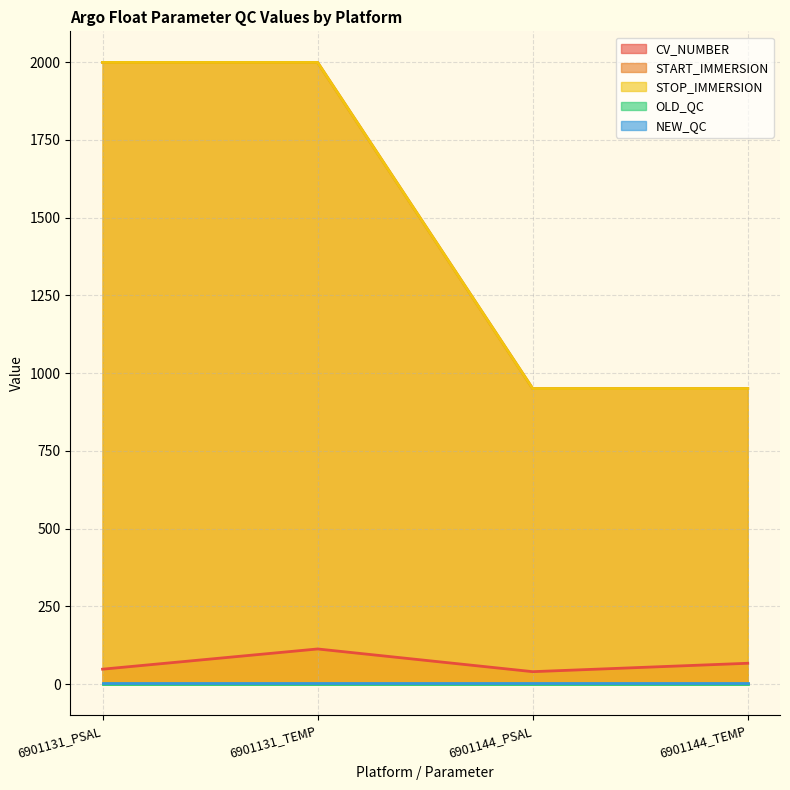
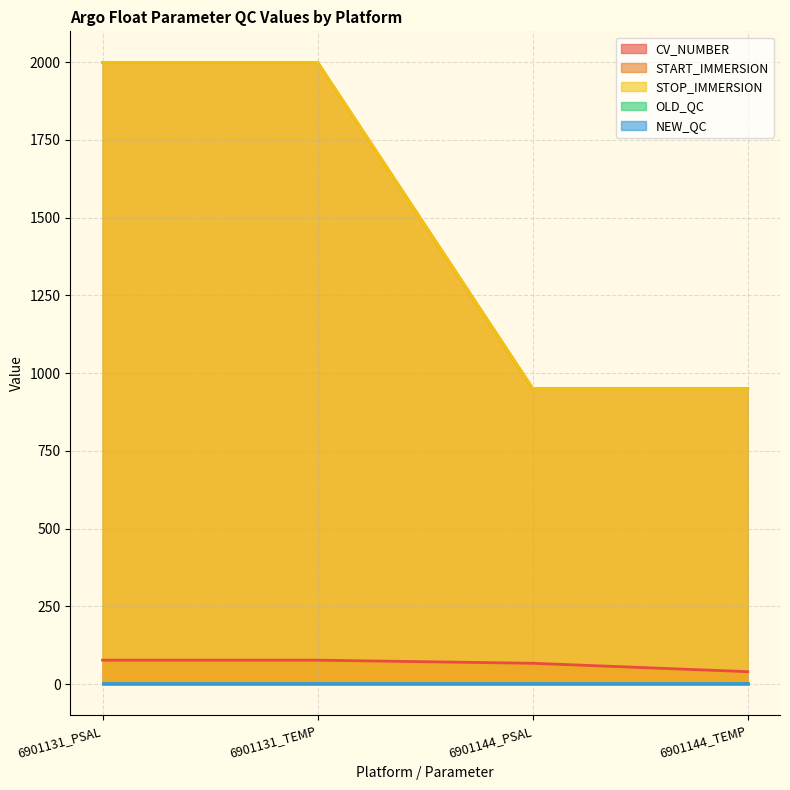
CV_NUMBER, 6901131_PSAL: 50 -> 80
CV_NUMBER, 6901131_TEMP: 110 -> 80
CV_NUMBER, 6901144_PSAL: 40 -> 70
CV_NUMBER, 6901144_TEMP: 70 -> 40
